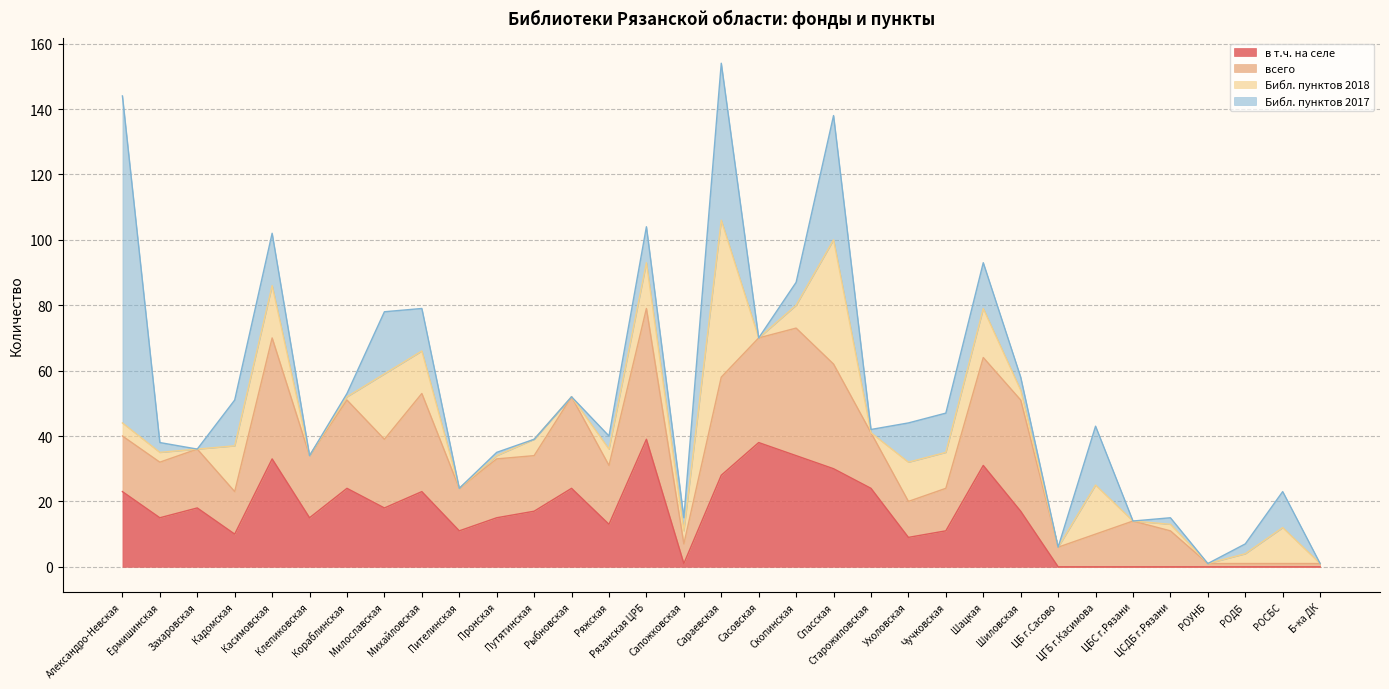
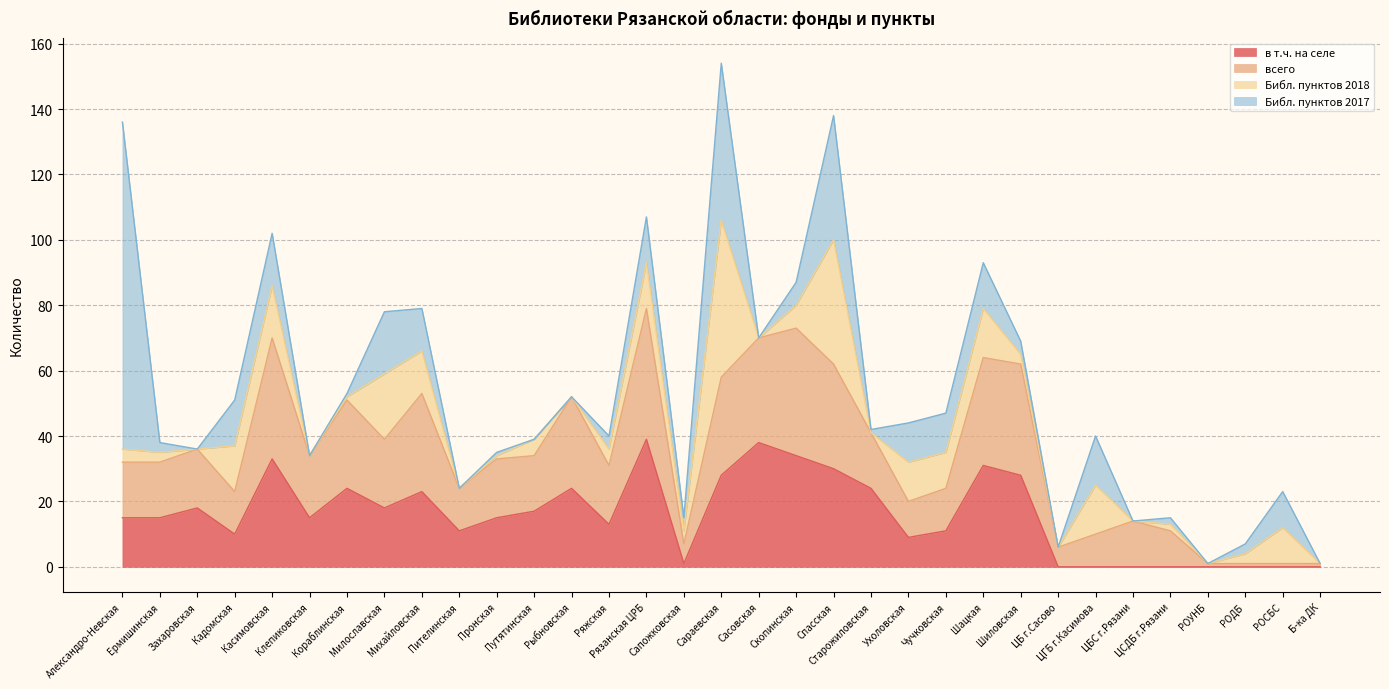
в т.ч. на селе, Александро-Невская: 23 -> 15
Библ. пунктов 2017, Рязанская ЦРБ: 11 -> 14
в т.ч. на селе, Шиловская: 17 -> 28
Библ. пунктов 2017, ЦГБ г.Касимова: 18 -> 15
